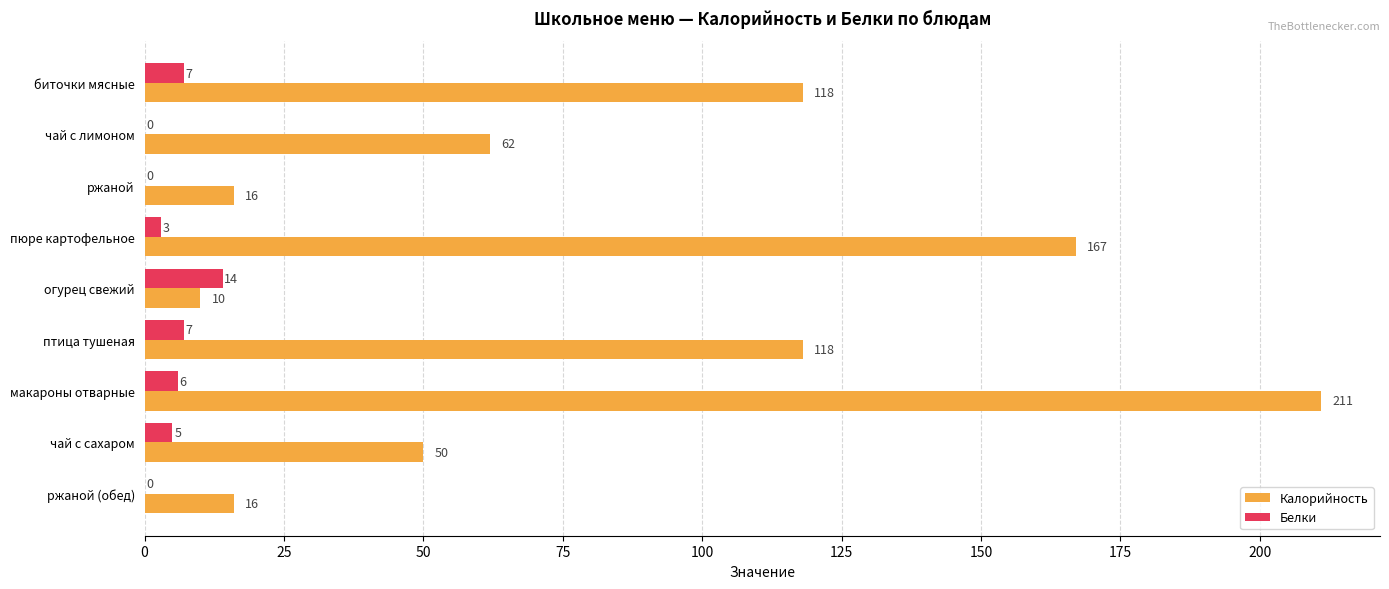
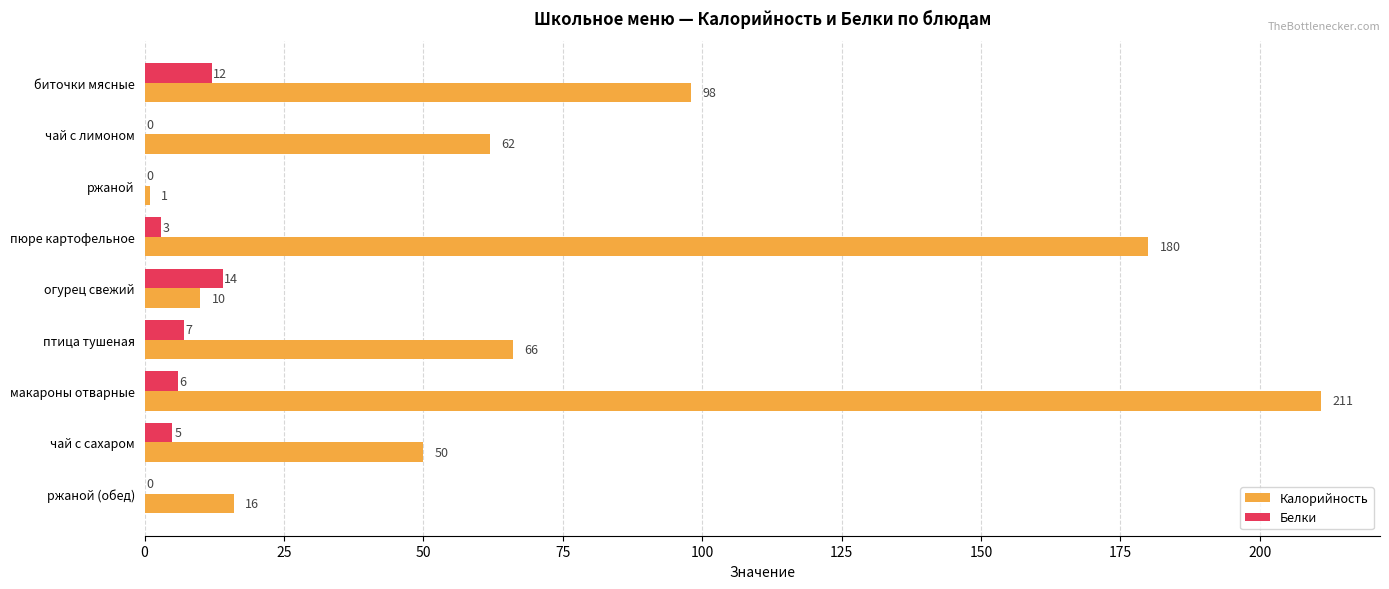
Белки, биточки мясные: 7 -> 12
Калорийность, биточки мясные: 118 -> 98
Калорийность, ржаной: 16 -> 1
Калорийность, пюре картофельное: 167 -> 180
Калорийность, птица тушеная: 118 -> 66
